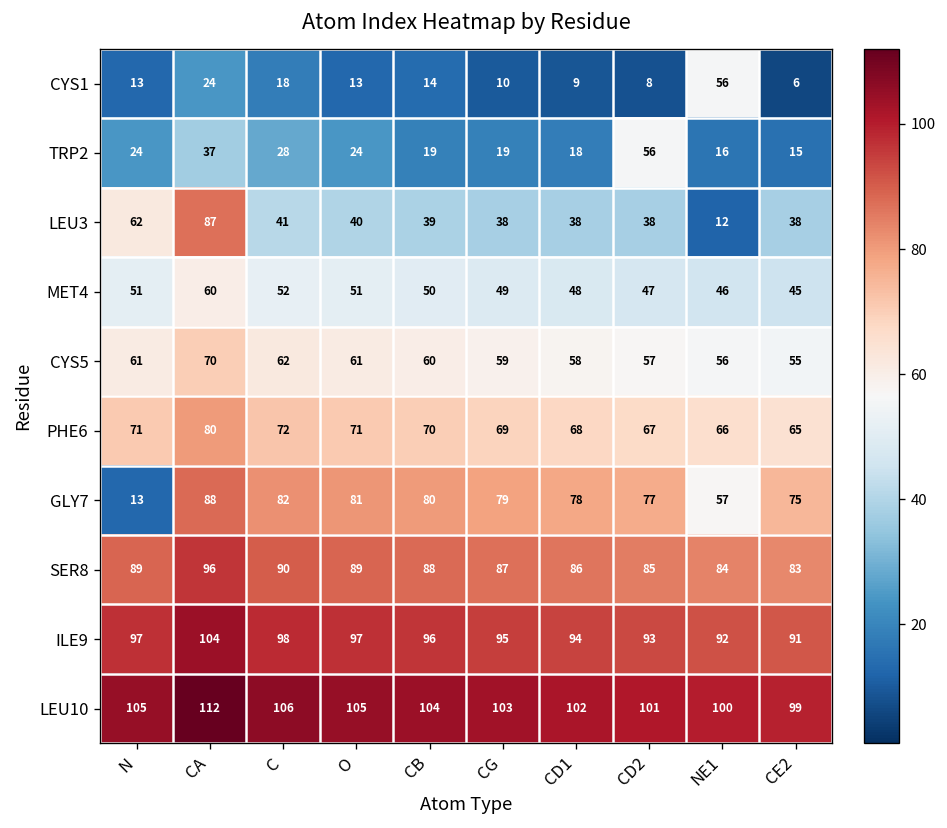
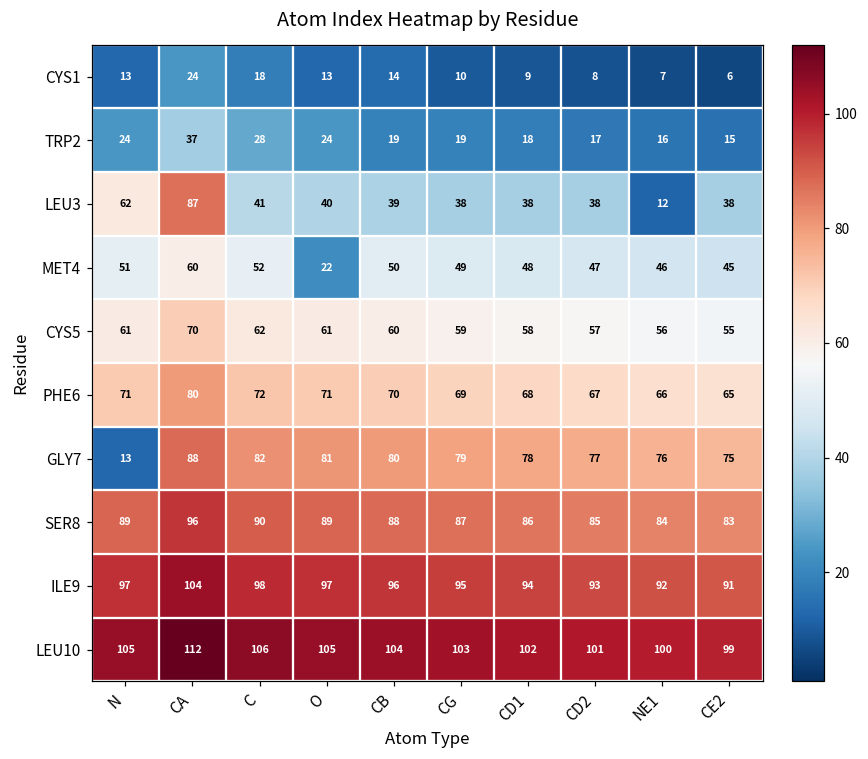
CYS1, NE1: 56 -> 7
TRP2, CD2: 56 -> 17
MET4, O: 51 -> 22
GLY7, NE1: 57 -> 76
